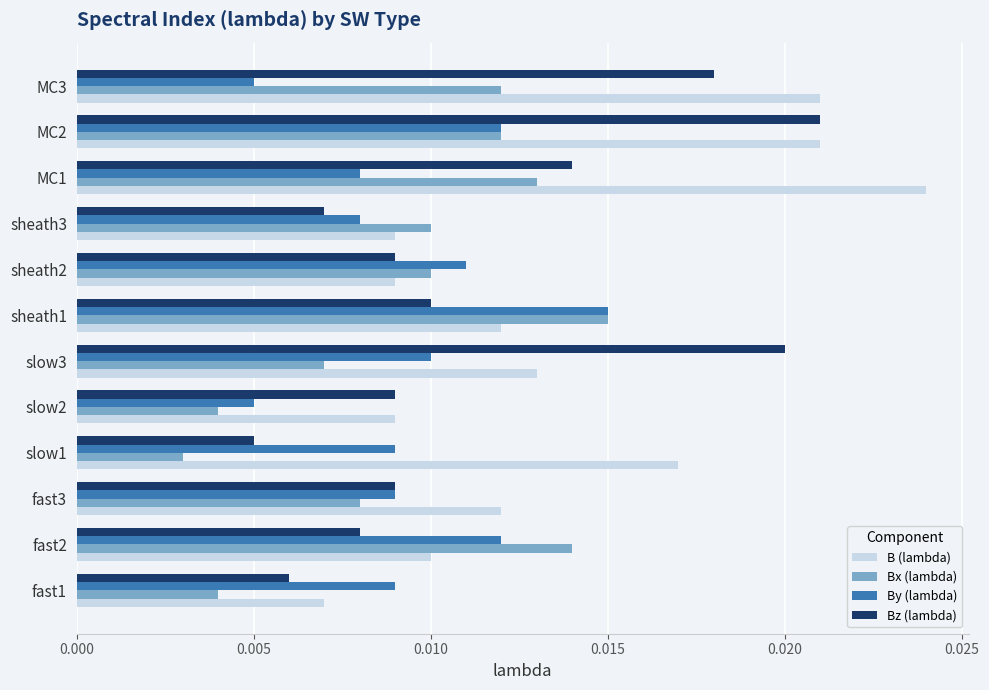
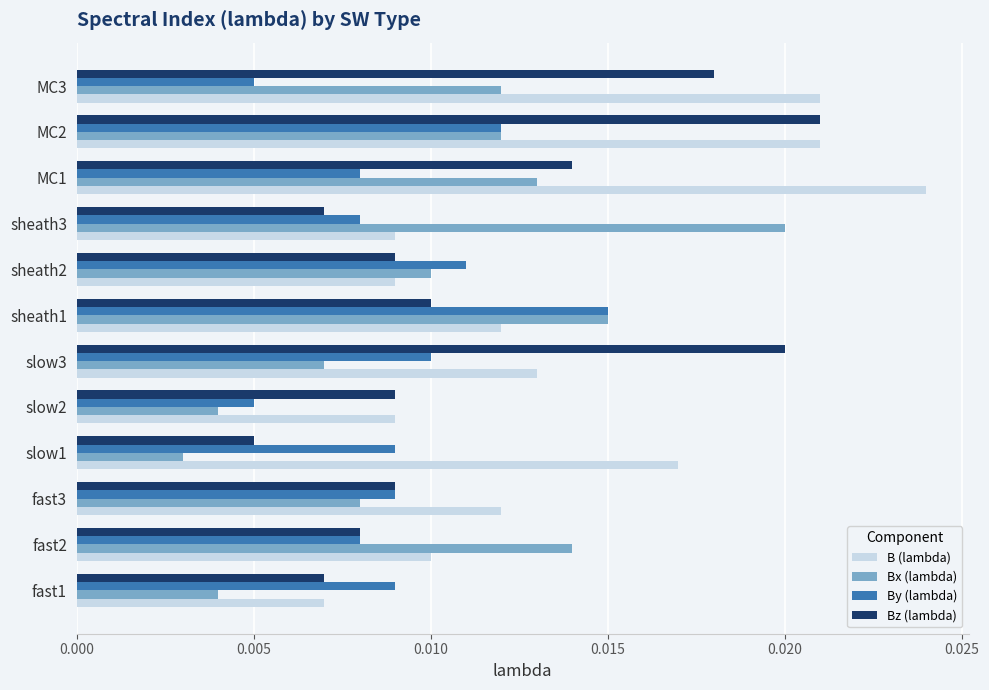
Bx (lambda), sheath3: 0.01 -> 0.02
By (lambda), fast2: 0.012 -> 0.008
Bz (lambda), fast1: 0.006 -> 0.007
